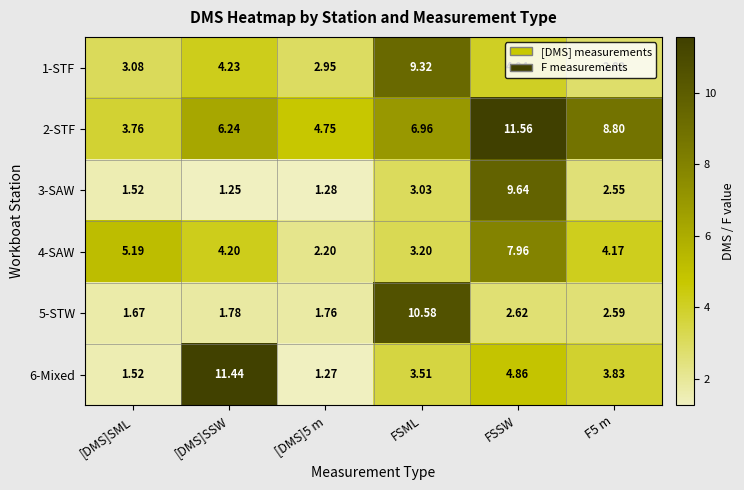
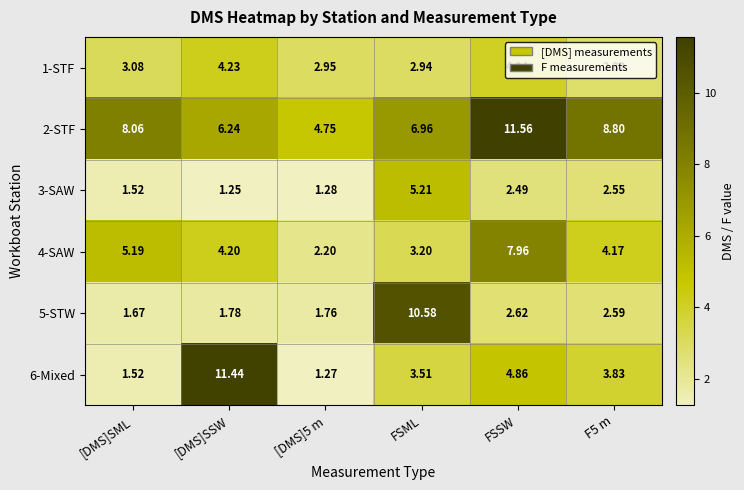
1-STF, FSML: 9.32 -> 2.94
2-STF, [DMS]SML: 3.76 -> 8.06
3-SAW, FSML: 3.03 -> 5.21
3-SAW, FSSW: 9.64 -> 2.49
